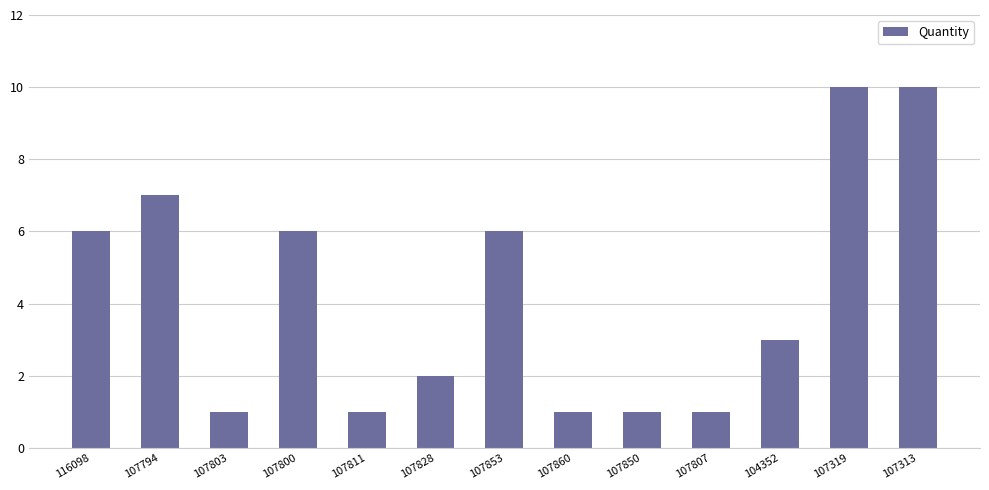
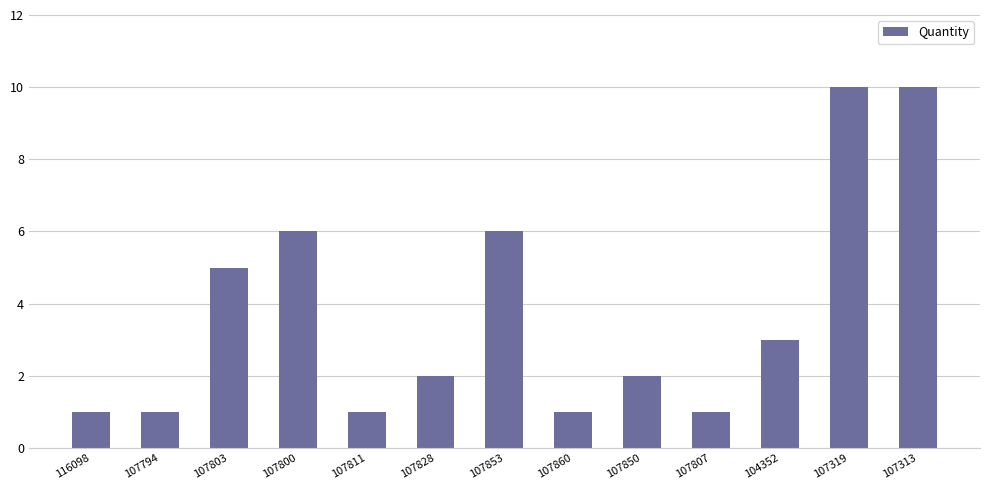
116098: 6 -> 1
107794: 7 -> 1
107803: 1 -> 5
107850: 1 -> 2
